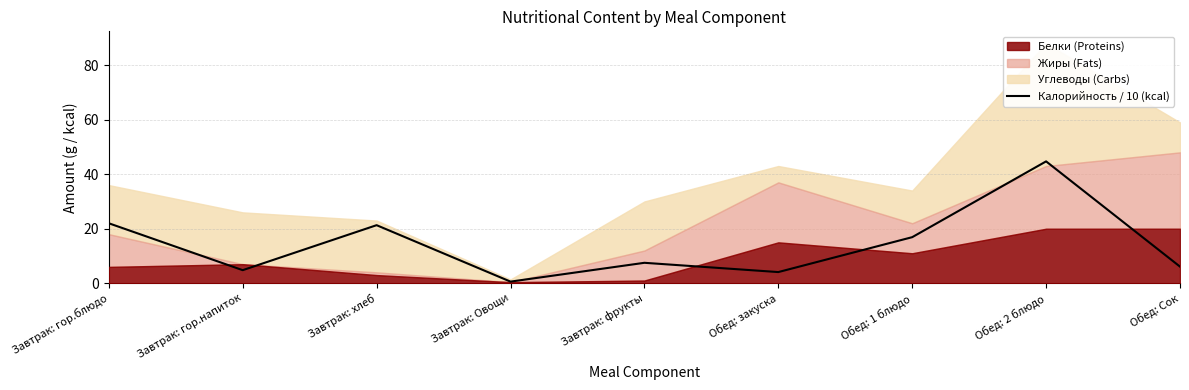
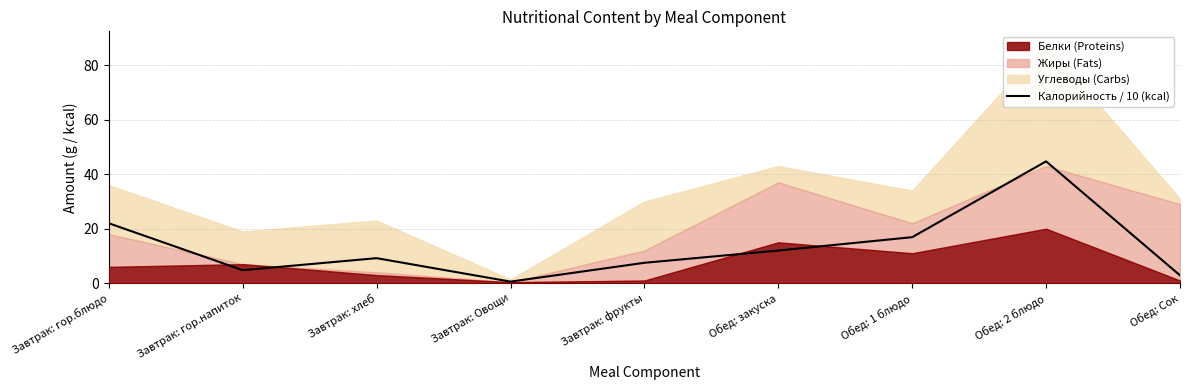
Углеводы (Carbs), Завтрак: гор.напиток: 19 -> 12
Калорийность / 10 (kcal), Завтрак: хлеб: 21 -> 9
Калорийность / 10 (kcal), Обед: закуска: 4 -> 12
Калорийность / 10 (kcal), Обед: Сок: 6 -> 3
Белки (Proteins), Обед: Сок: 20 -> 1
Углеводы (Carbs), Обед: Сок: 11 -> 2
